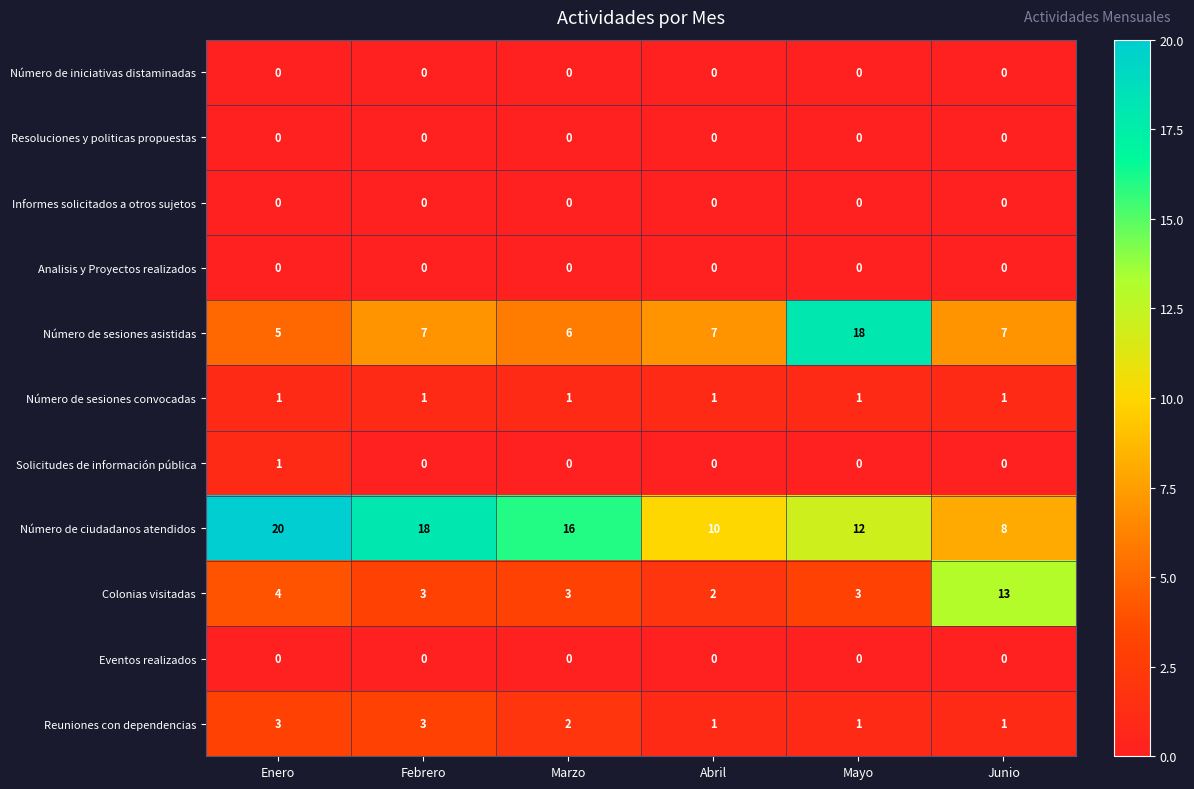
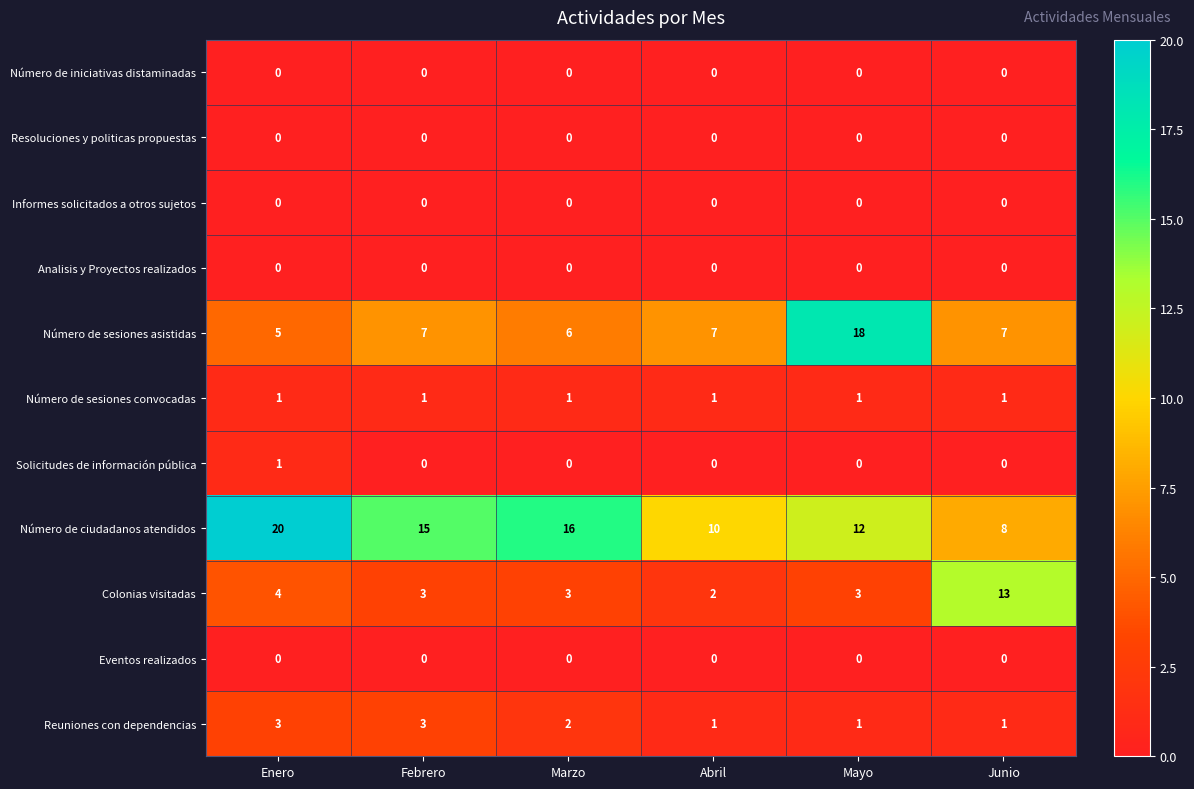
Número de ciudadanos atendidos, Febrero: 18 -> 15
